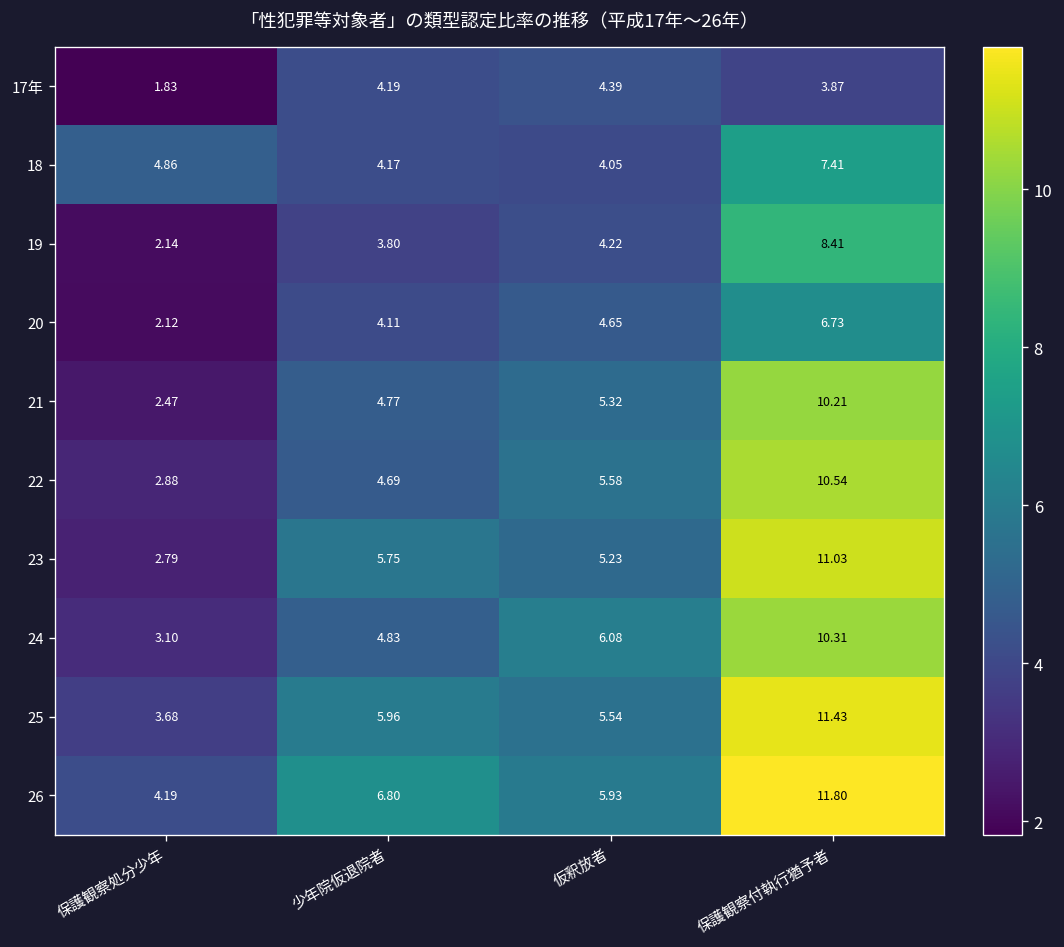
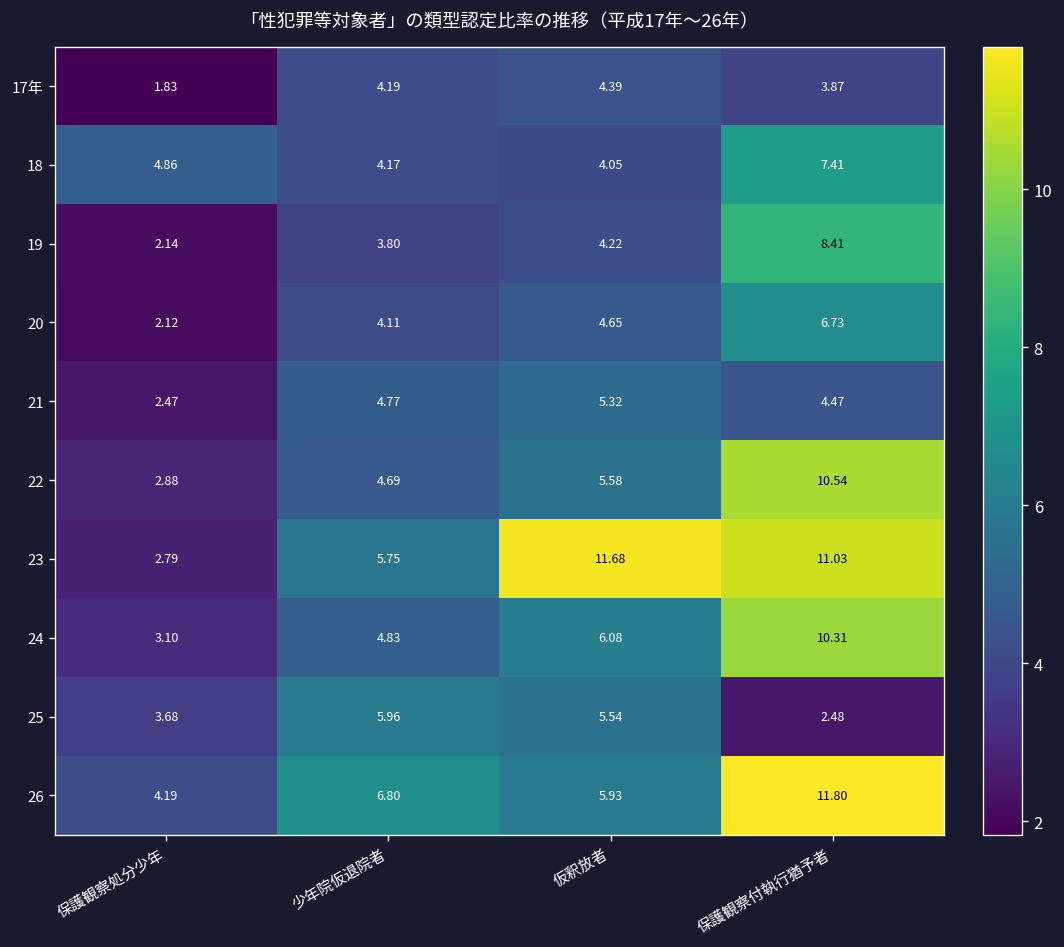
21, 保護観察付執行猶予者: 10.21 -> 4.47
23, 仮釈放者: 5.23 -> 11.68
25, 保護観察付執行猶予者: 11.43 -> 2.48
